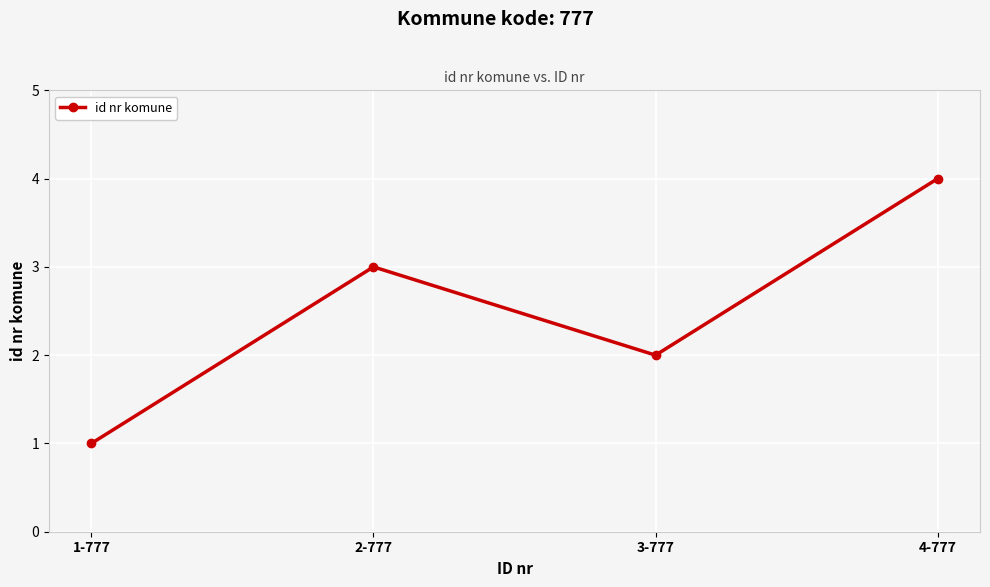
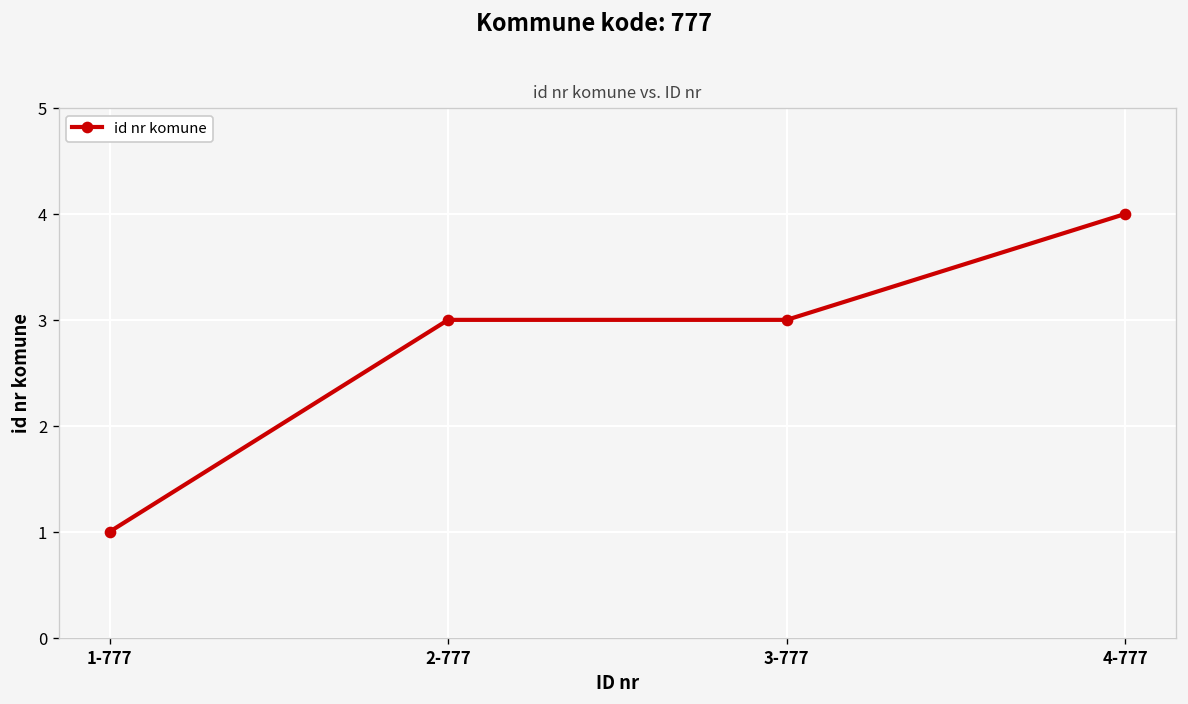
3-777: 2 -> 3
